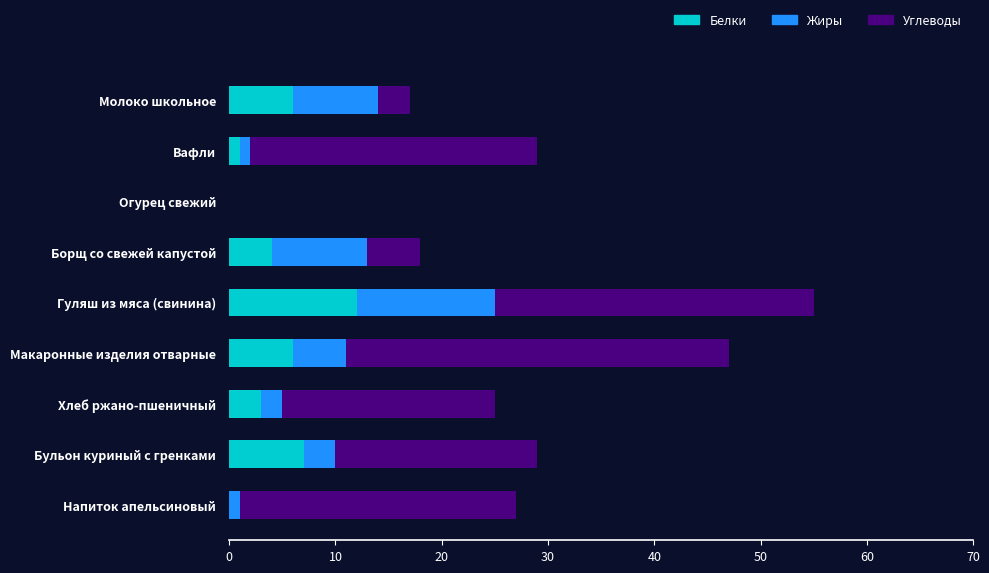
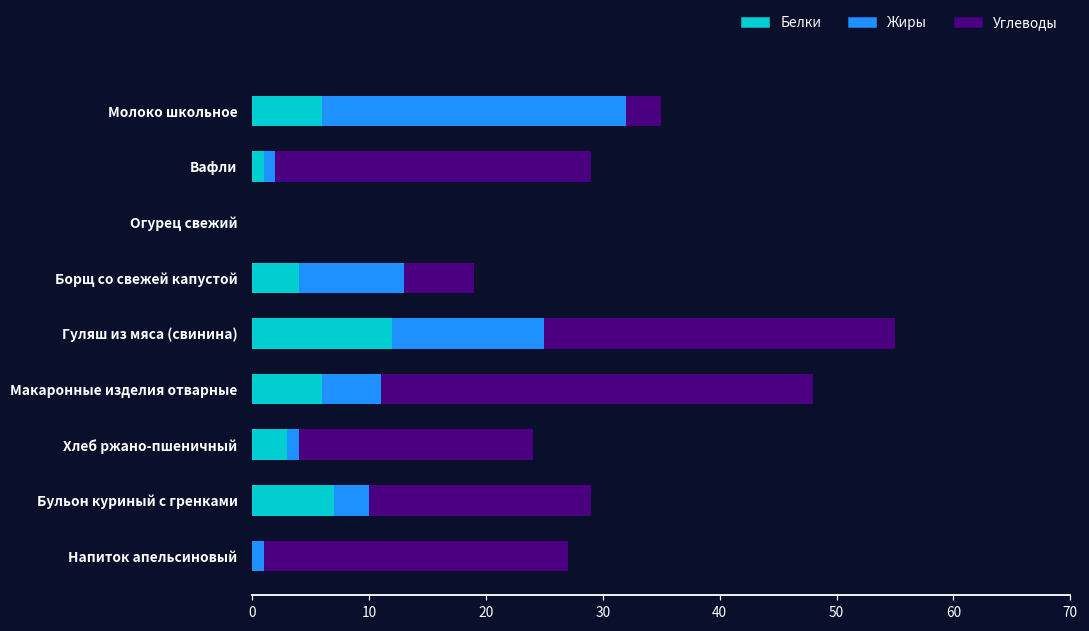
Жиры, Молоко школьное: 8 -> 26
Углеводы, Борщ со свежей капустой: 5 -> 6
Углеводы, Макаронные изделия отварные: 36 -> 37
Жиры, Хлеб ржано-пшеничный: 2 -> 1
